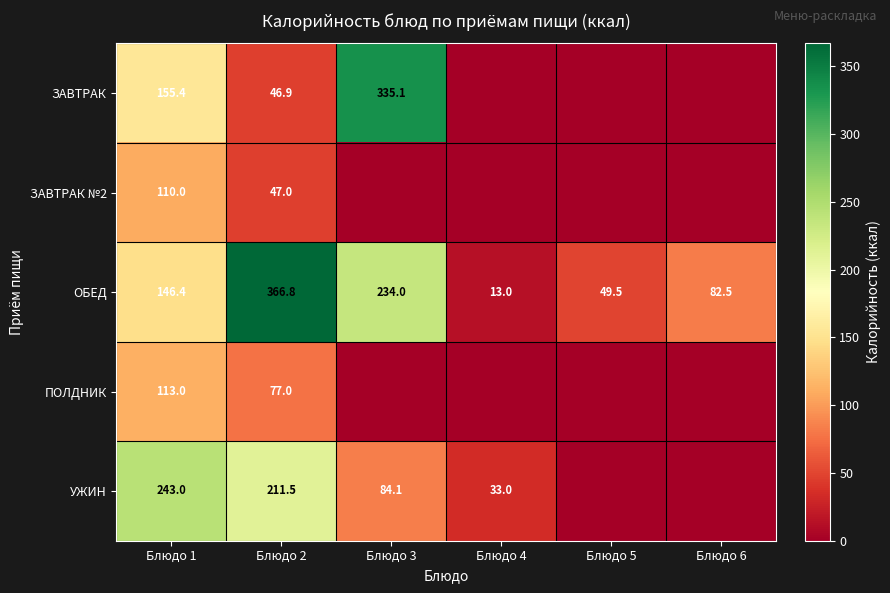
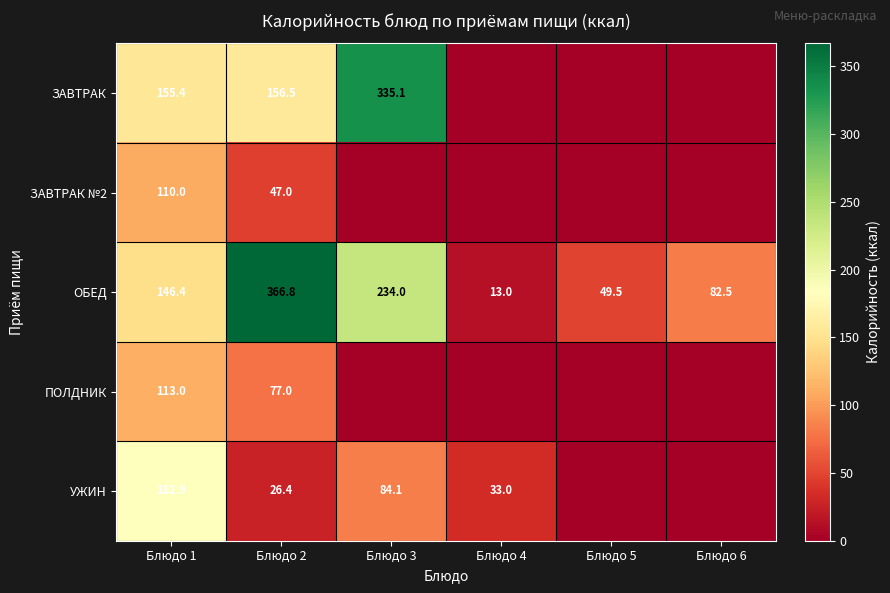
ЗАВТРАК, Блюдо 2: 46.9 -> 156.5
УЖИН, Блюдо 1: 243.0 -> 182.9
УЖИН, Блюдо 2: 211.5 -> 26.4
